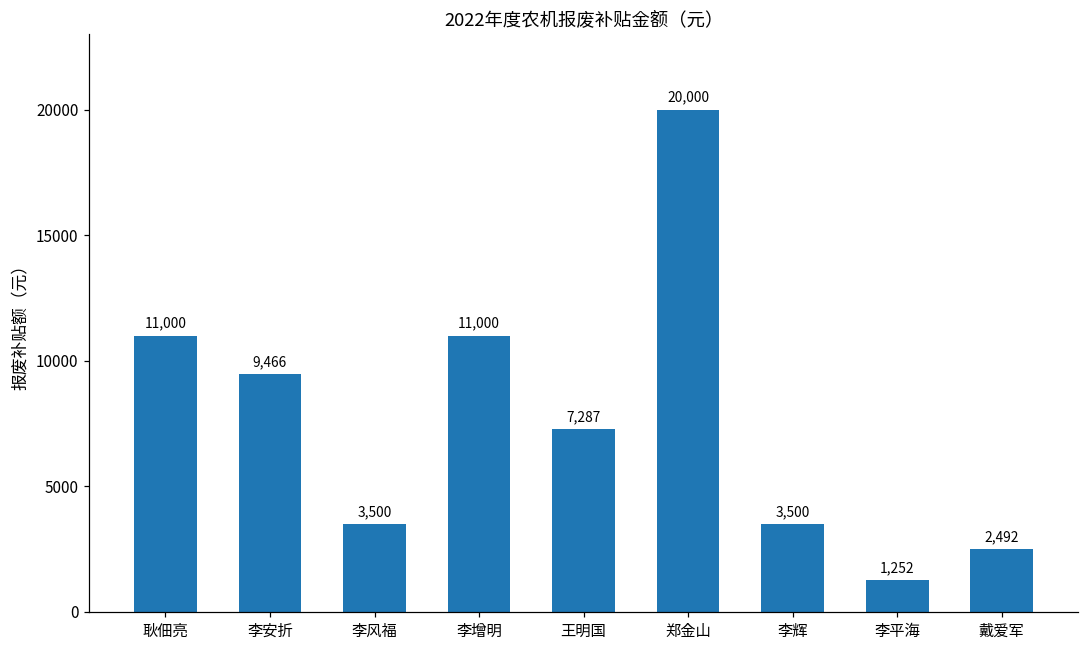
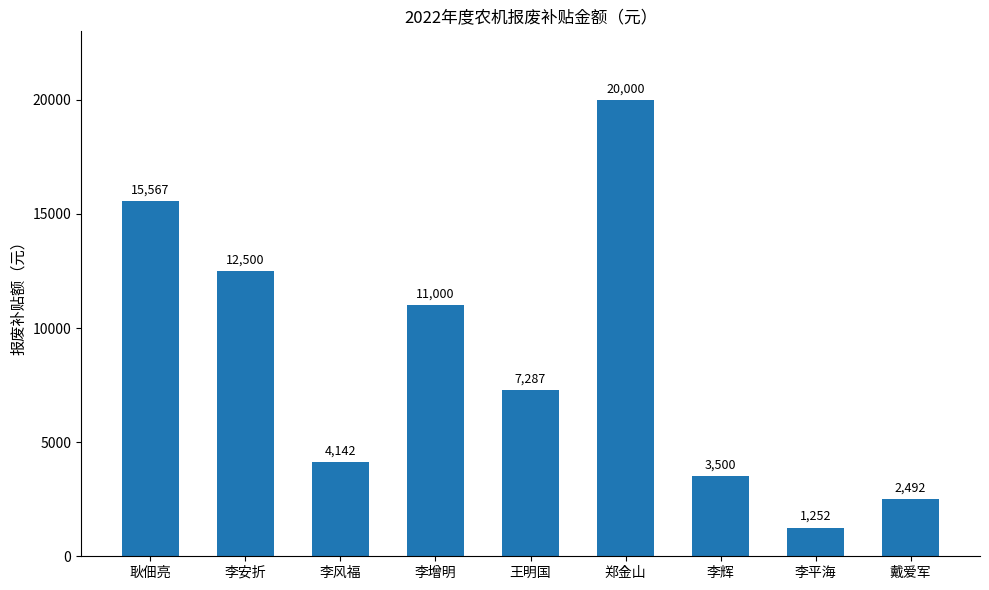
耿佃亮: 11,000 -> 15,567
李安折: 9,466 -> 12,500
李风福: 3,500 -> 4,142
